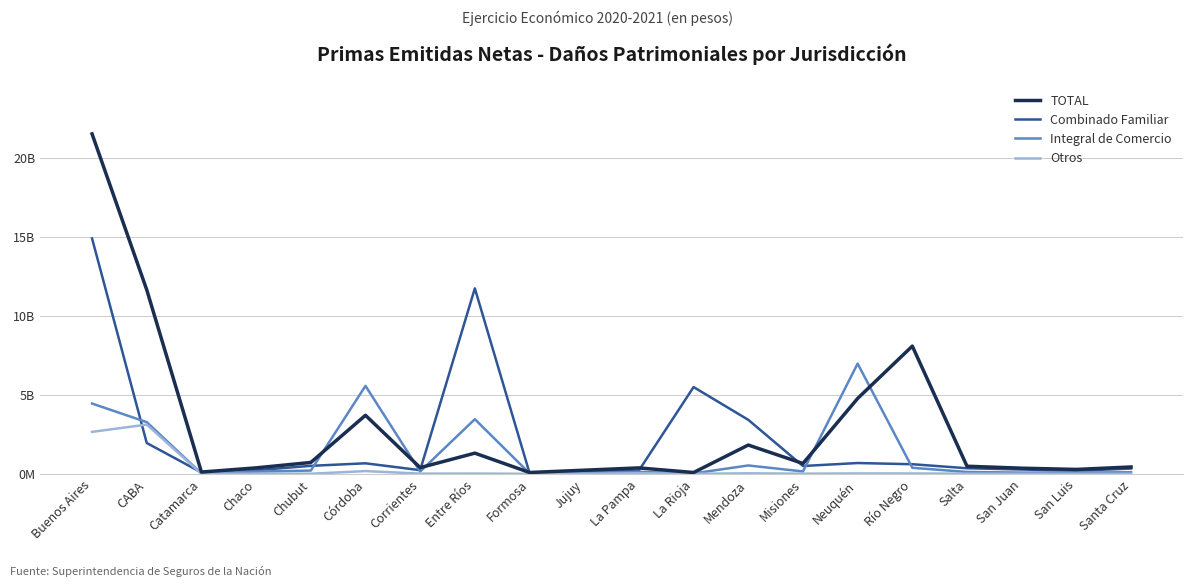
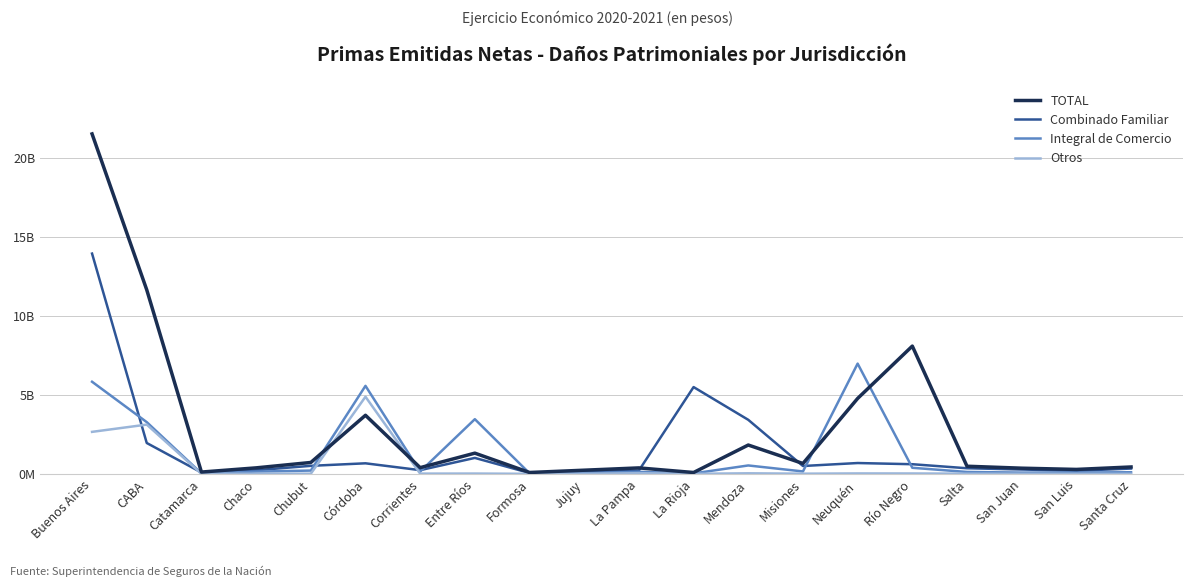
Combinado Familiar, Buenos Aires: 14900000000 -> 13900000000
Integral de Comercio, Buenos Aires: 4400000000 -> 5800000000
Otros, Córdoba: 200000000 -> 4900000000
Combinado Familiar, Entre Ríos: 11700000000 -> 1000000000
